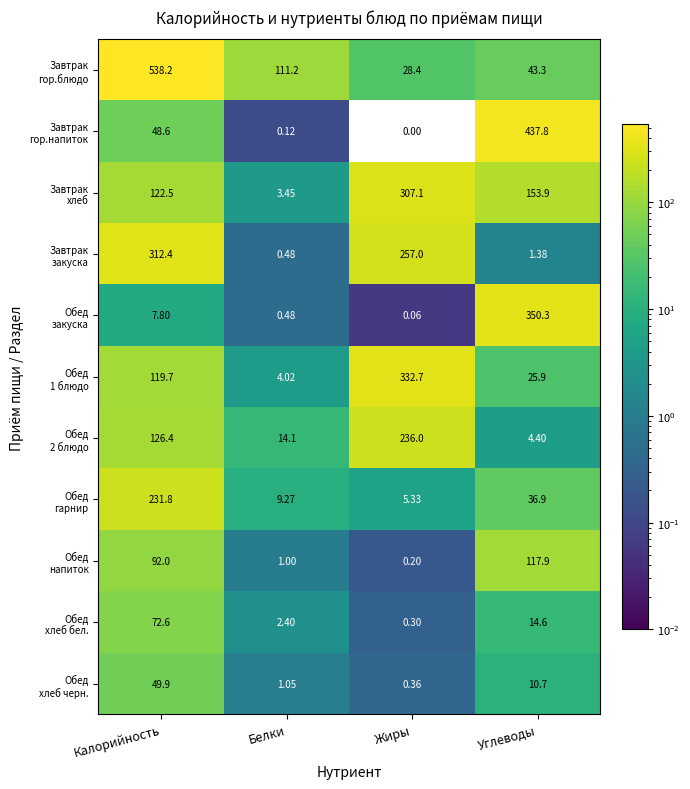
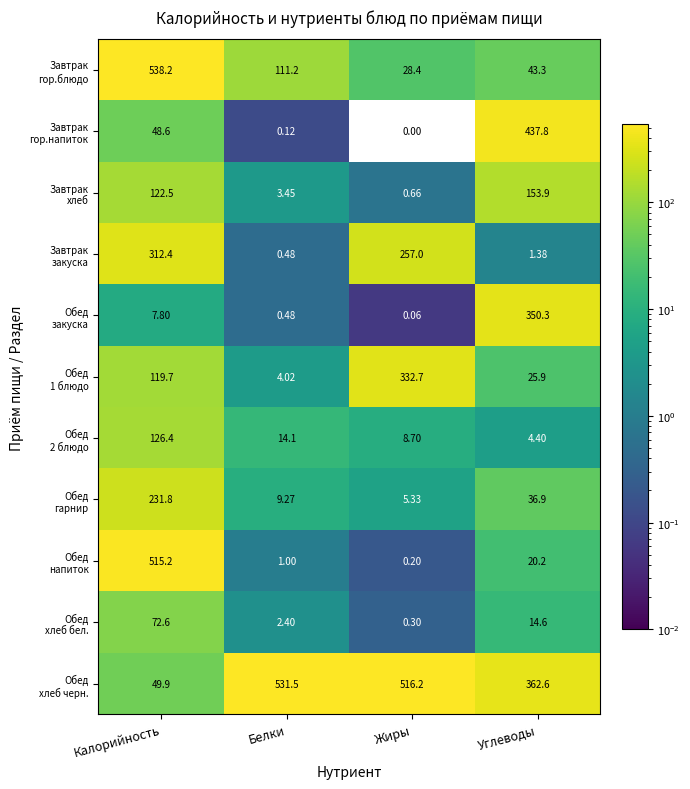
Завтрак хлеб, Жиры: 307.1 -> 0.66
Обед 2 блюдо, Жиры: 236.0 -> 8.70
Обед напиток, Калорийность: 92.0 -> 515.2
Обед напиток, Углеводы: 117.9 -> 20.2
Обед хлеб черн., Белки: 1.05 -> 531.5
Обед хлеб черн., Жиры: 0.36 -> 516.2
Обед хлеб черн., Углеводы: 10.7 -> 362.6
